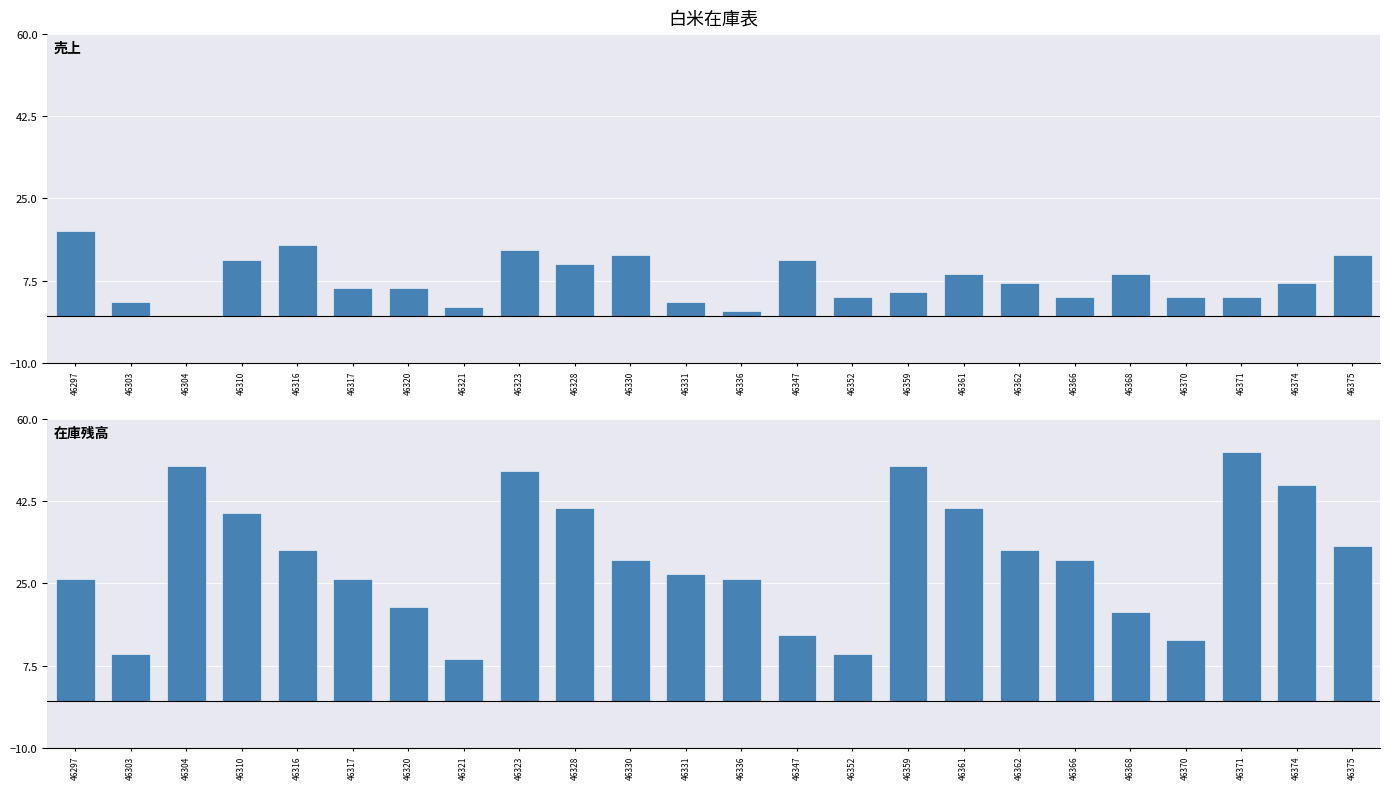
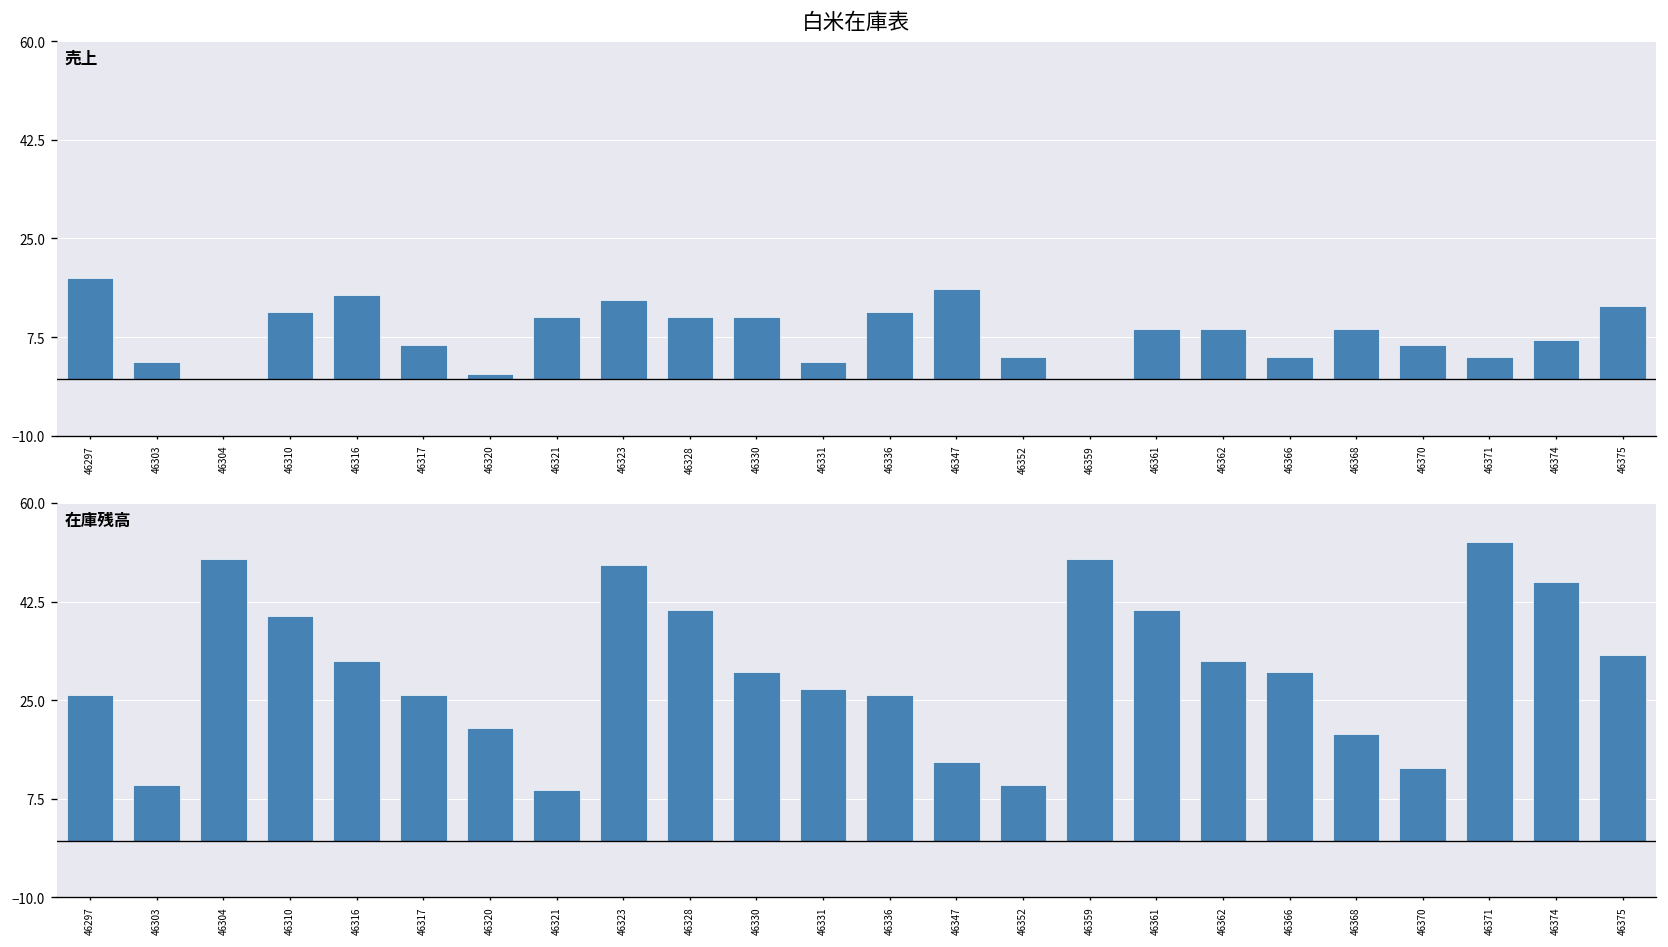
白米在庫表, 46320: 6 -> 1
白米在庫表, 46321: 2 -> 11
白米在庫表, 46330: 13 -> 11
白米在庫表, 46336: 1 -> 12
白米在庫表, 46347: 12 -> 16
白米在庫表, 46359: 5 -> 0
白米在庫表, 46362: 7 -> 9
白米在庫表, 46370: 4 -> 6
